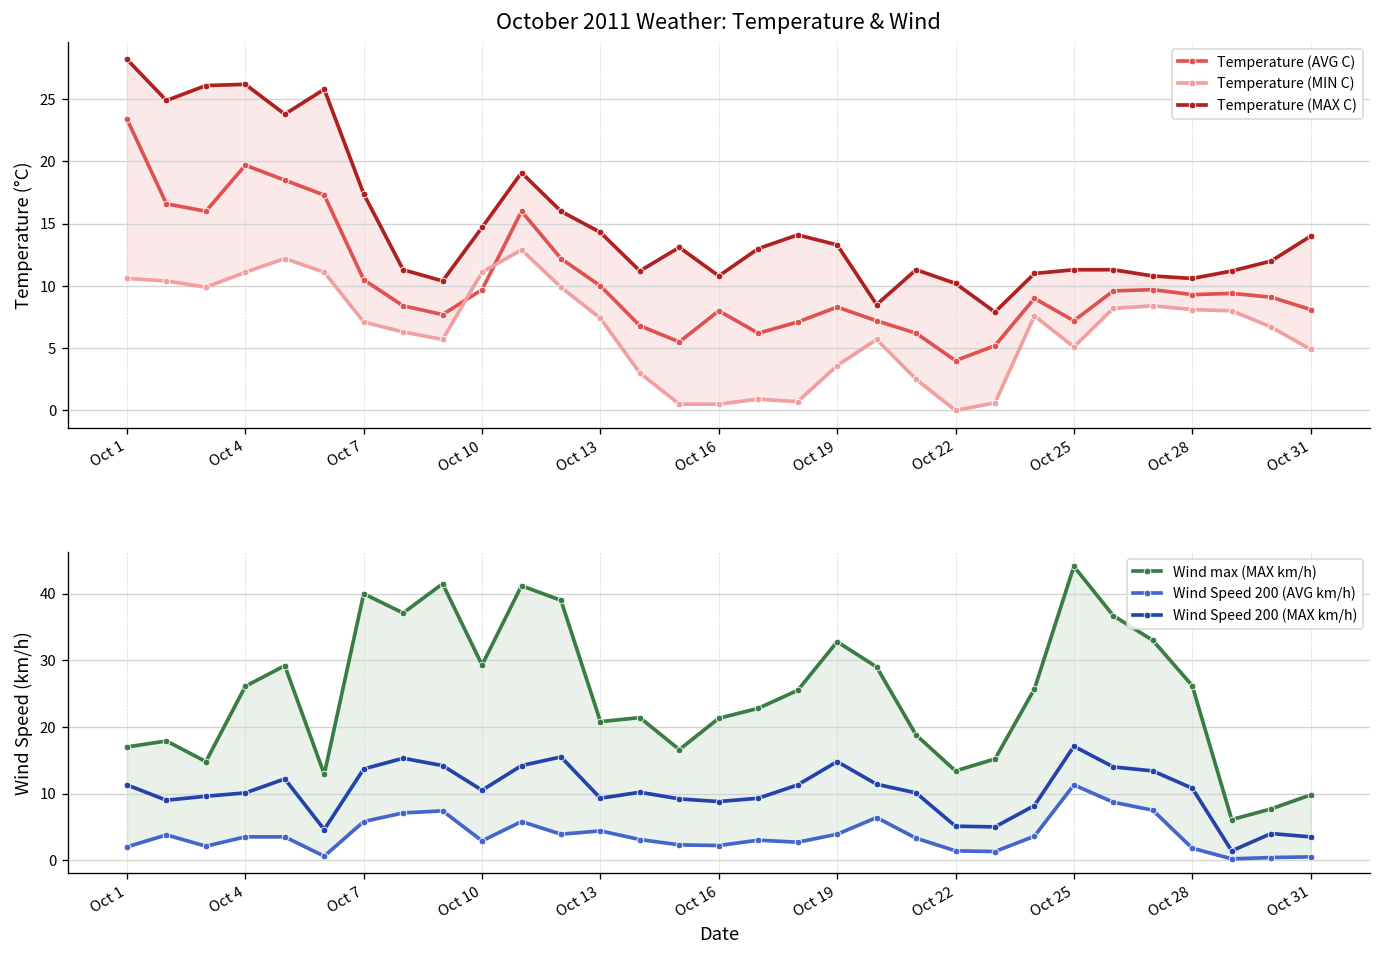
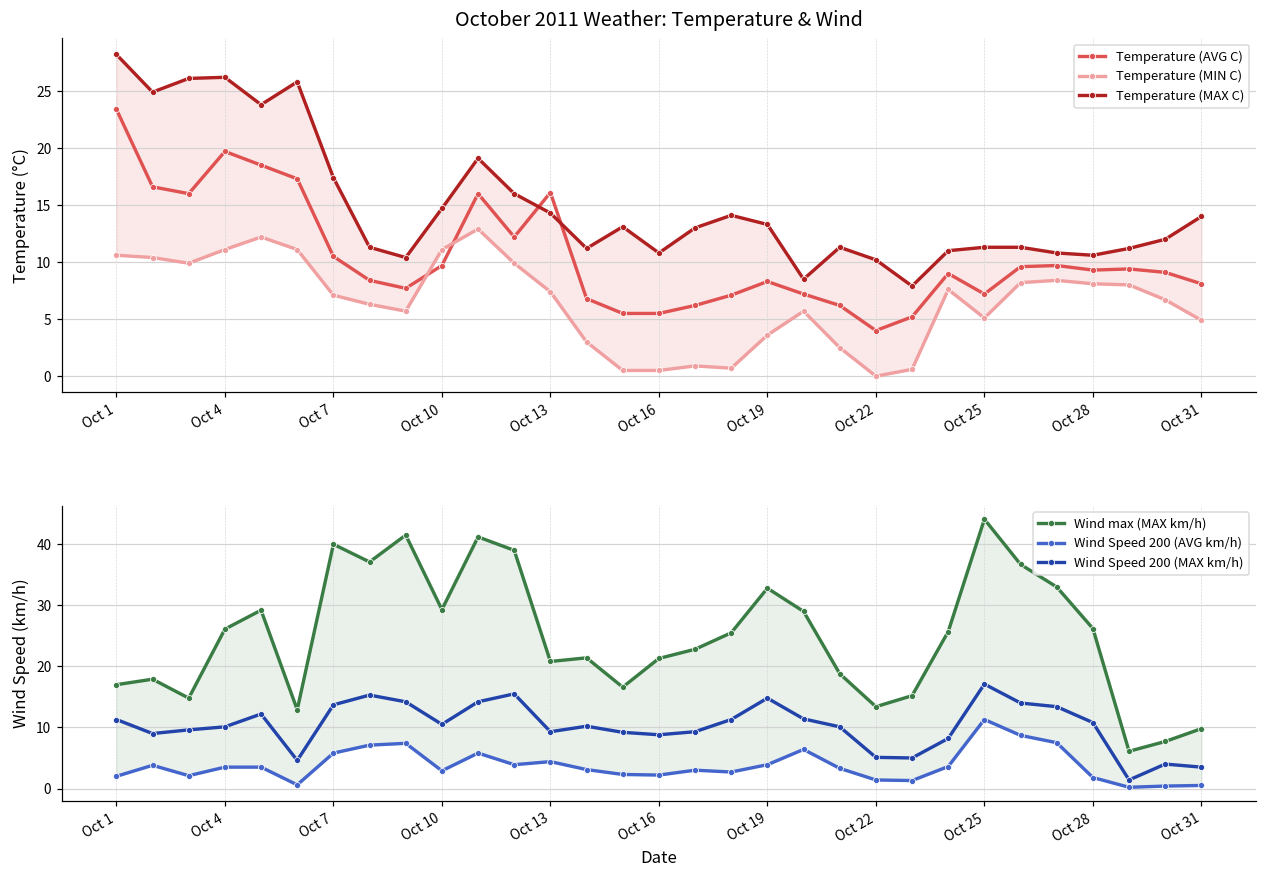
October 2011 Weather: Temperature & Wind, Temperature (AVG C), Oct 13: 10.0 -> 16.1
October 2011 Weather: Temperature & Wind, Temperature (AVG C), Oct 16: 8.0 -> 5.5
